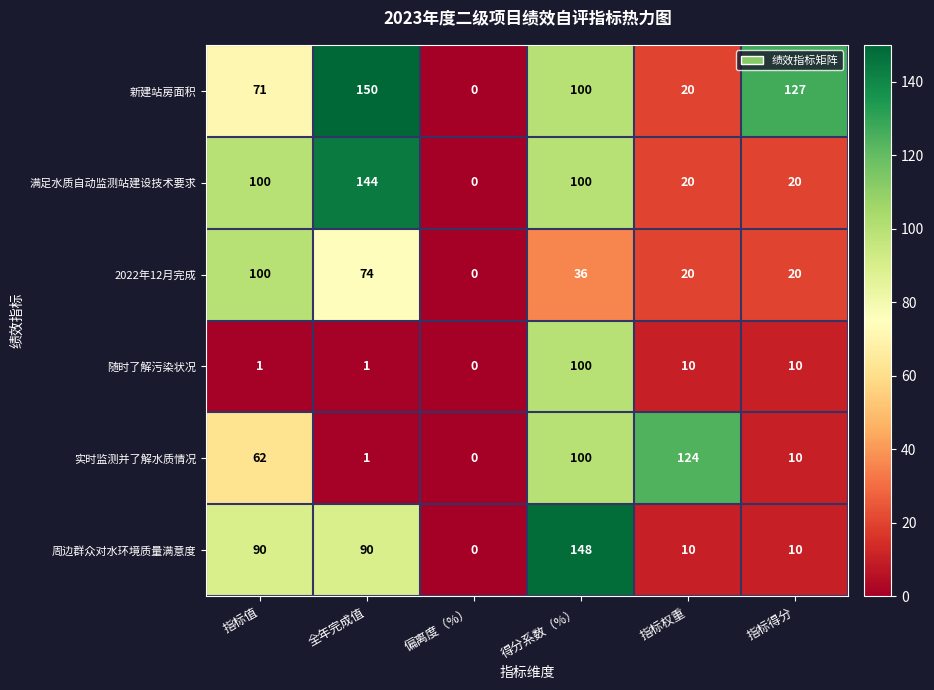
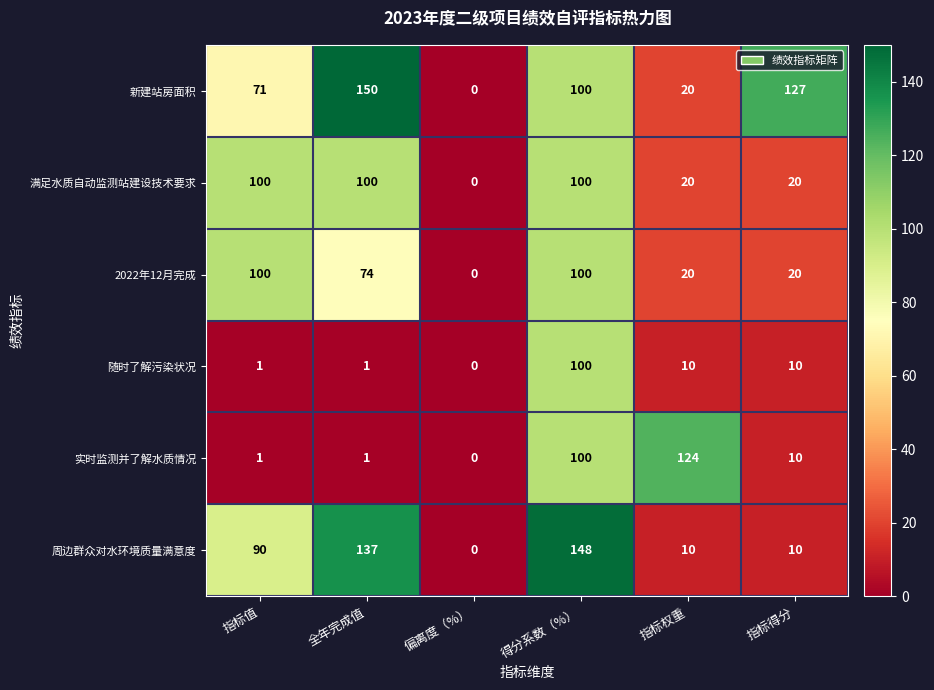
满足水质自动监测站建设技术要求, 全年完成值: 144 -> 100
2022年12月完成, 得分系数（%）: 36 -> 100
实时监测并了解水质情况, 指标值: 62 -> 1
周边群众对水环境质量满意度, 全年完成值: 90 -> 137
